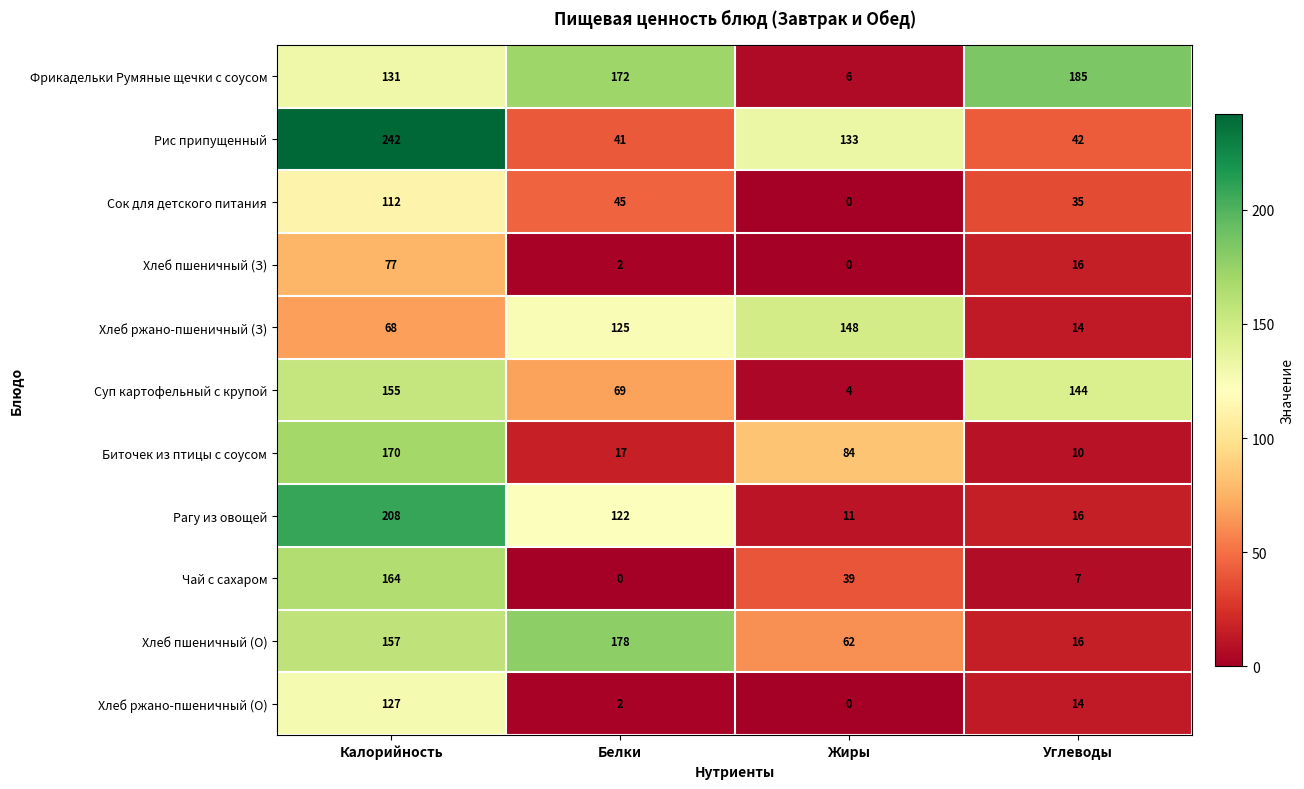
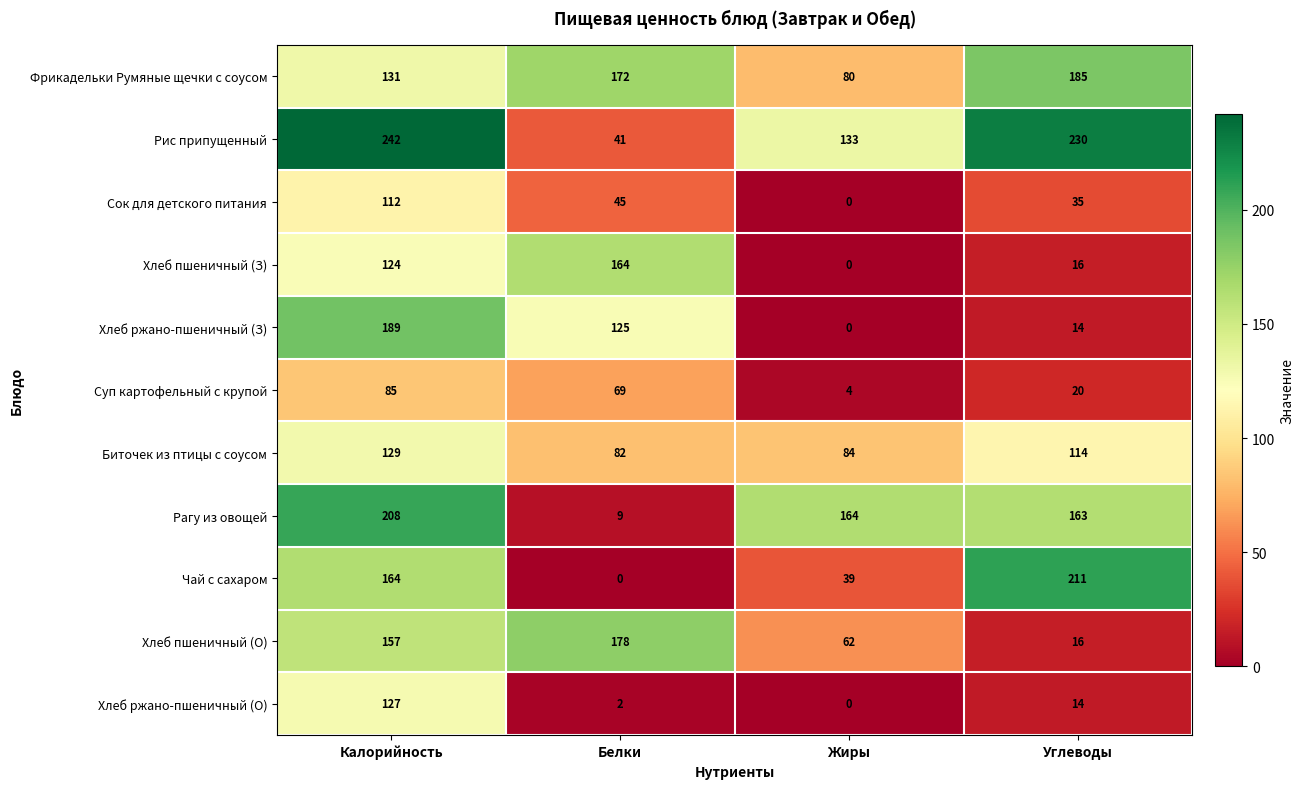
Фрикадельки Румяные щечки с соусом, Жиры: 6 -> 80
Рис припущенный, Углеводы: 42 -> 230
Хлеб пшеничный (З), Калорийность: 77 -> 124
Хлеб пшеничный (З), Белки: 2 -> 164
Хлеб ржано-пшеничный (З), Калорийность: 68 -> 189
Хлеб ржано-пшеничный (З), Жиры: 148 -> 0
Суп картофельный с крупой, Калорийность: 155 -> 85
Суп картофельный с крупой, Углеводы: 144 -> 20
Биточек из птицы с соусом, Калорийность: 170 -> 129
Биточек из птицы с соусом, Белки: 17 -> 82
Биточек из птицы с соусом, Углеводы: 10 -> 114
Рагу из овощей, Белки: 122 -> 9
Рагу из овощей, Жиры: 11 -> 164
Рагу из овощей, Углеводы: 16 -> 163
Чай с сахаром, Углеводы: 7 -> 211
